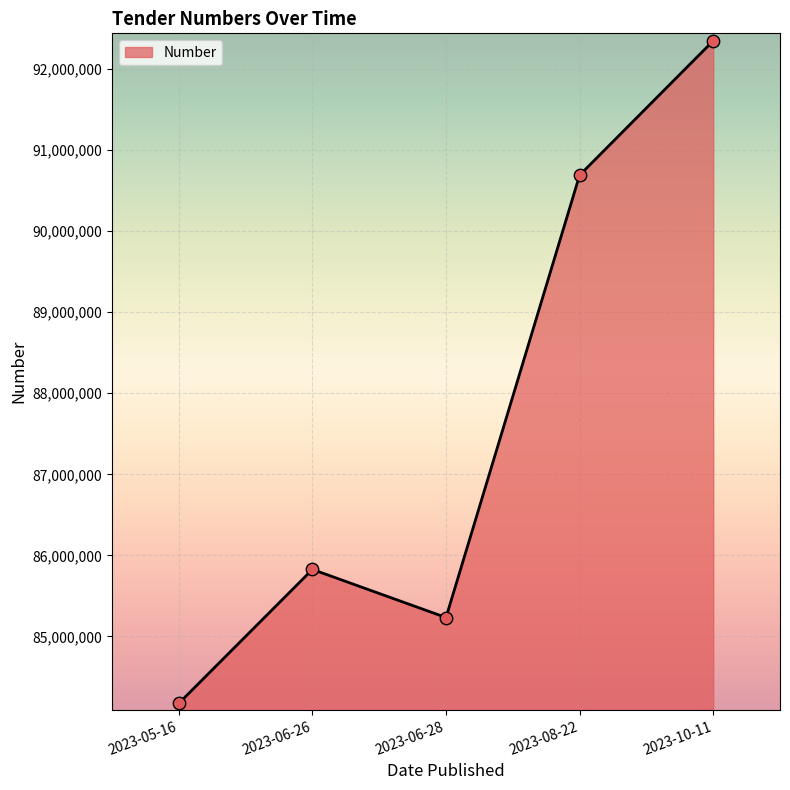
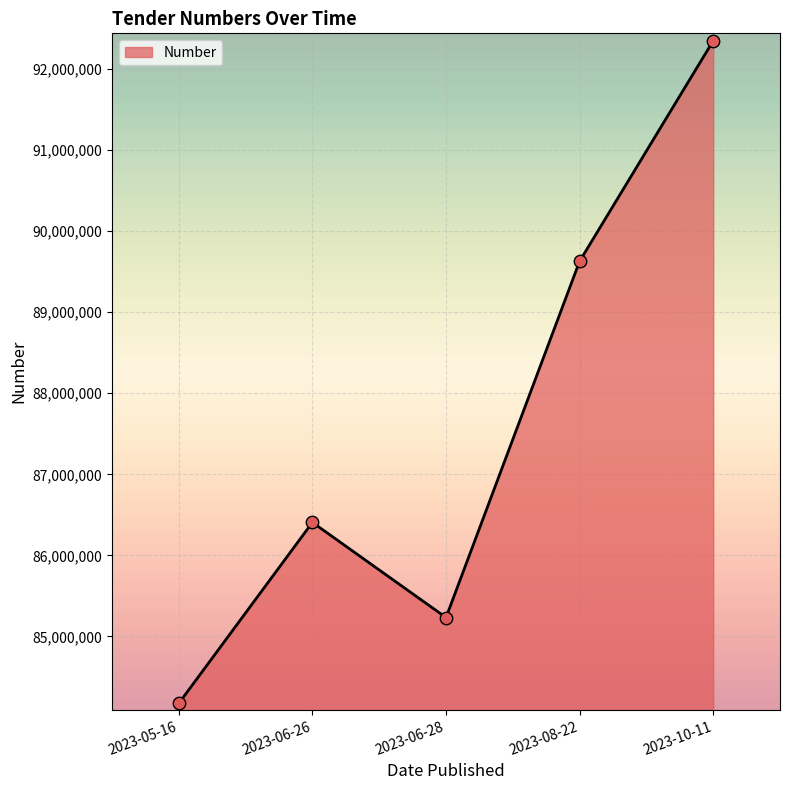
2023-06-26: 85,800,000 -> 86,400,000
2023-08-22: 90,700,000 -> 89,600,000
